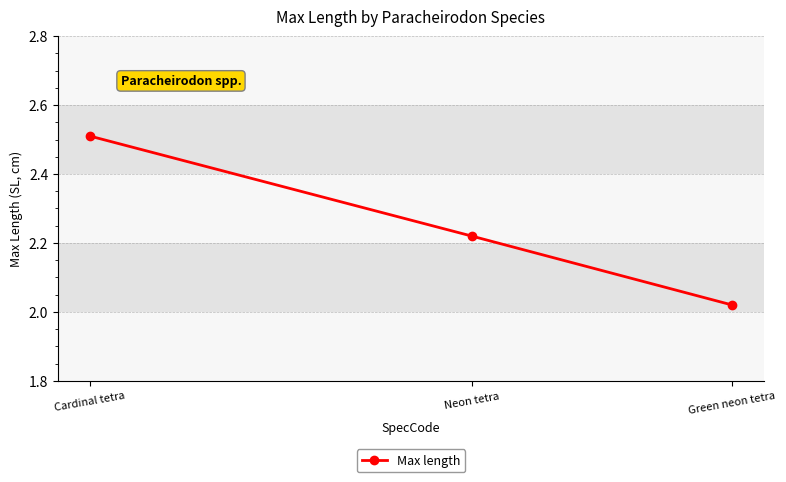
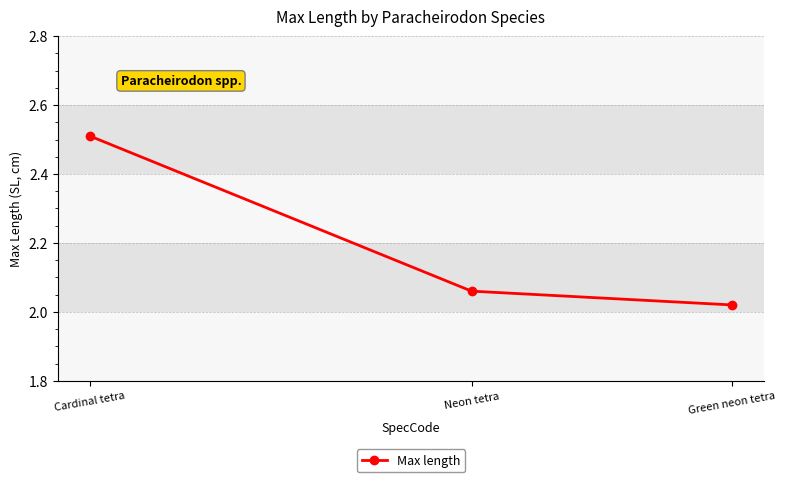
Neon tetra: 2.22 -> 2.06
